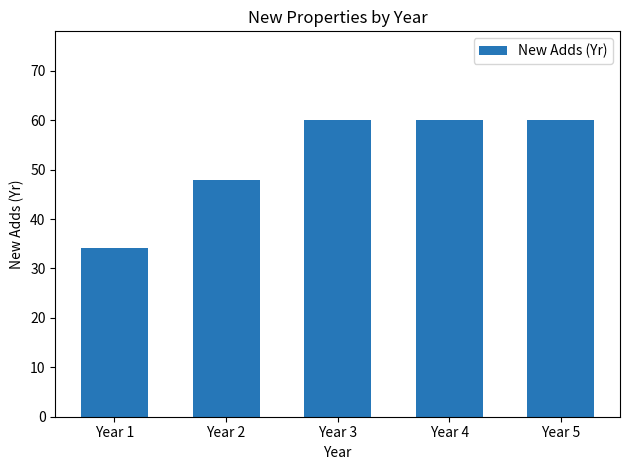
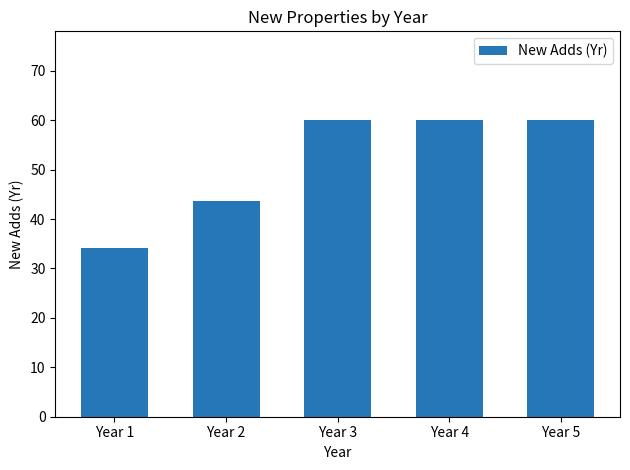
Year 2: 48 -> 44
